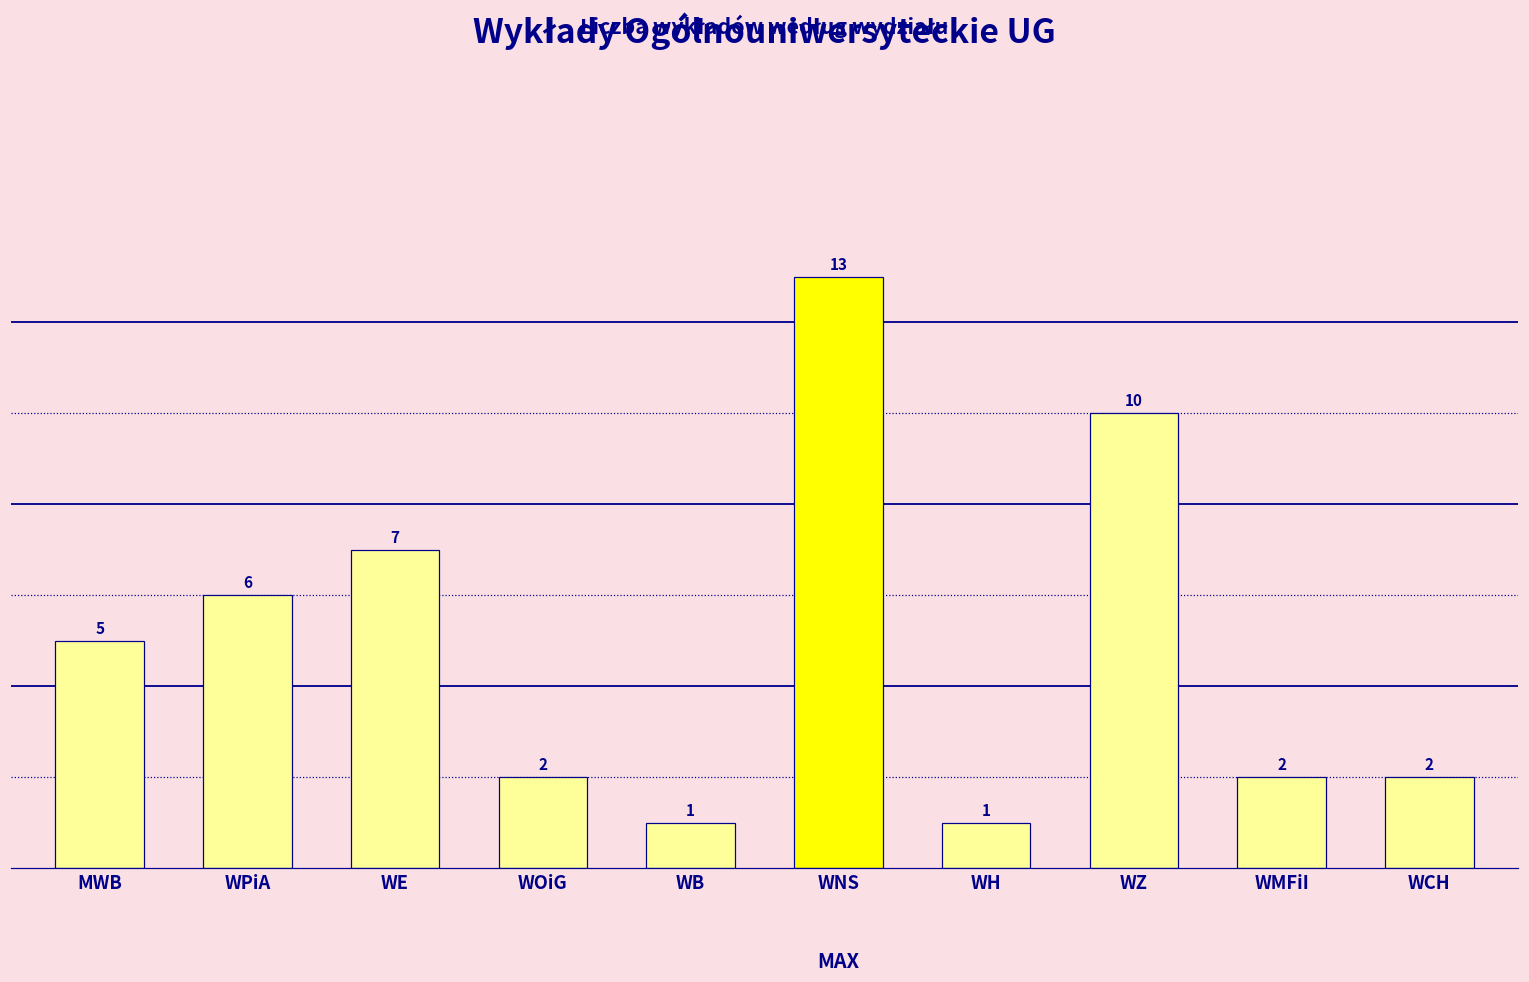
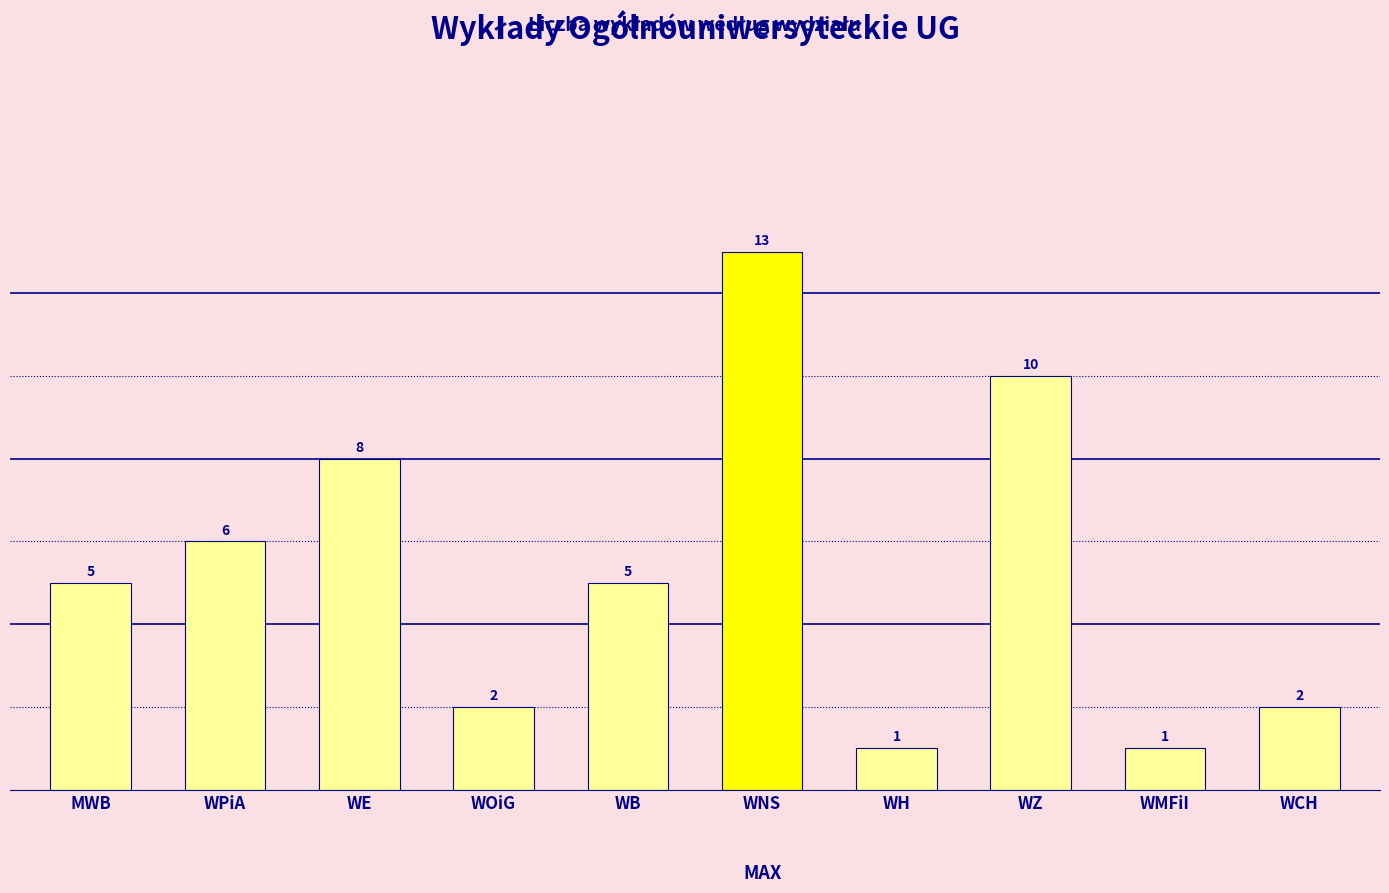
WE: 7 -> 8
WB: 1 -> 5
WMFiI: 2 -> 1
